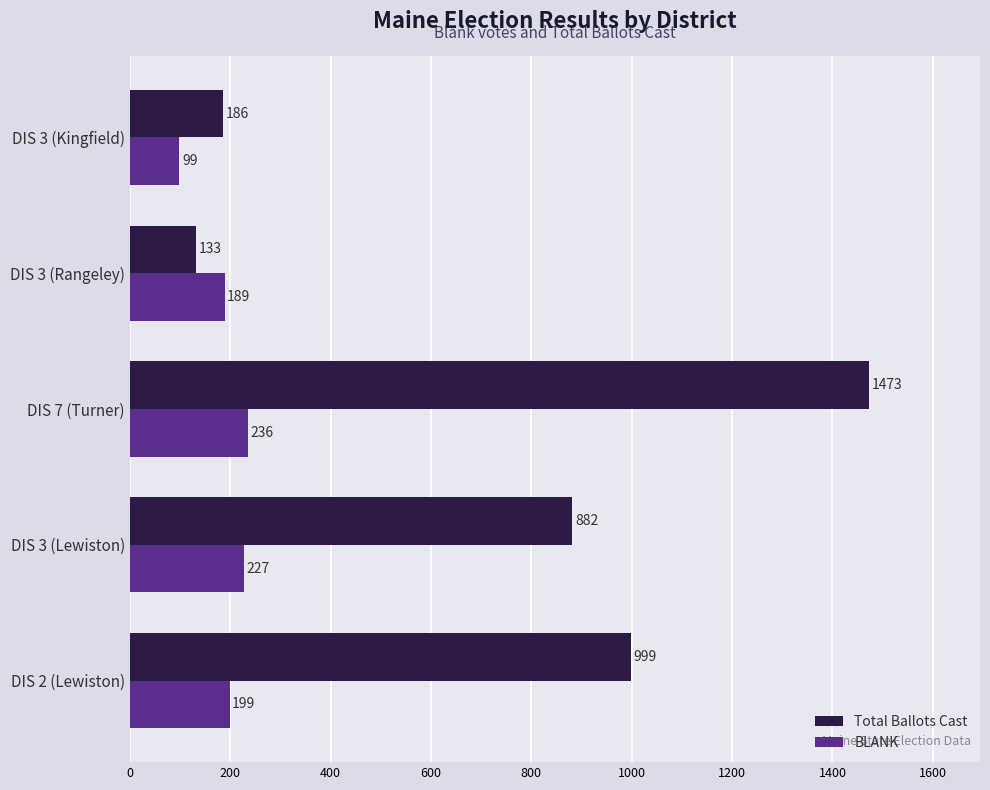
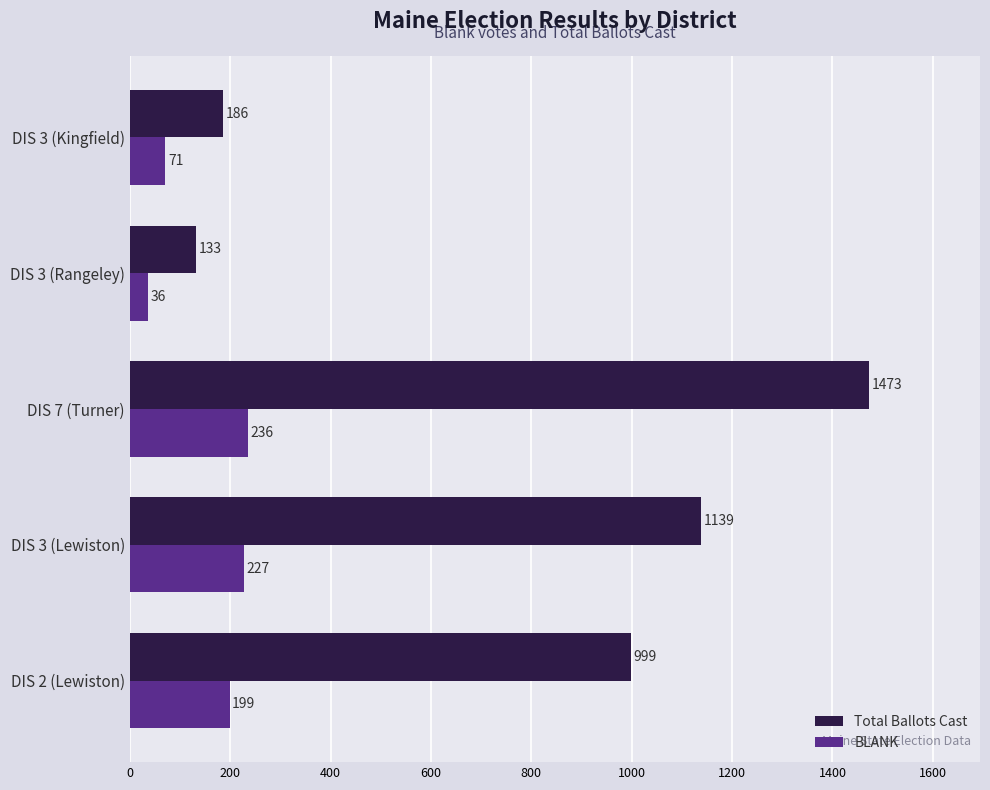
BLANK, DIS 3 (Kingfield): 99 -> 71
BLANK, DIS 3 (Rangeley): 189 -> 36
Total Ballots Cast, DIS 3 (Lewiston): 882 -> 1139
